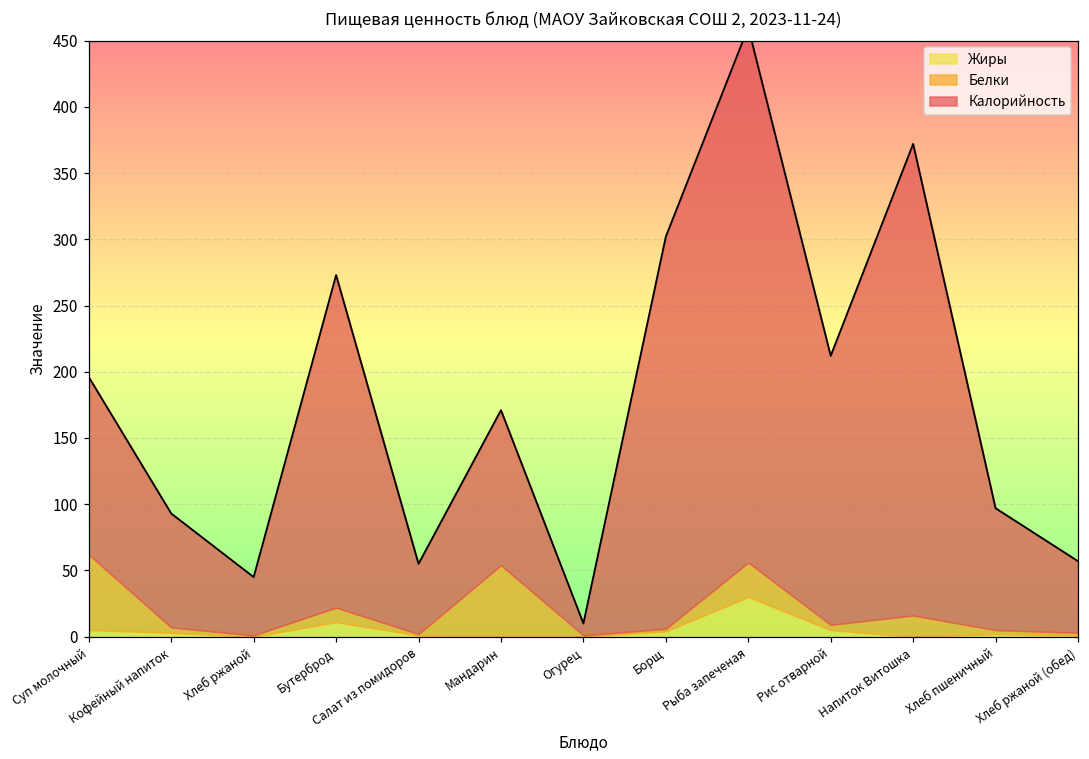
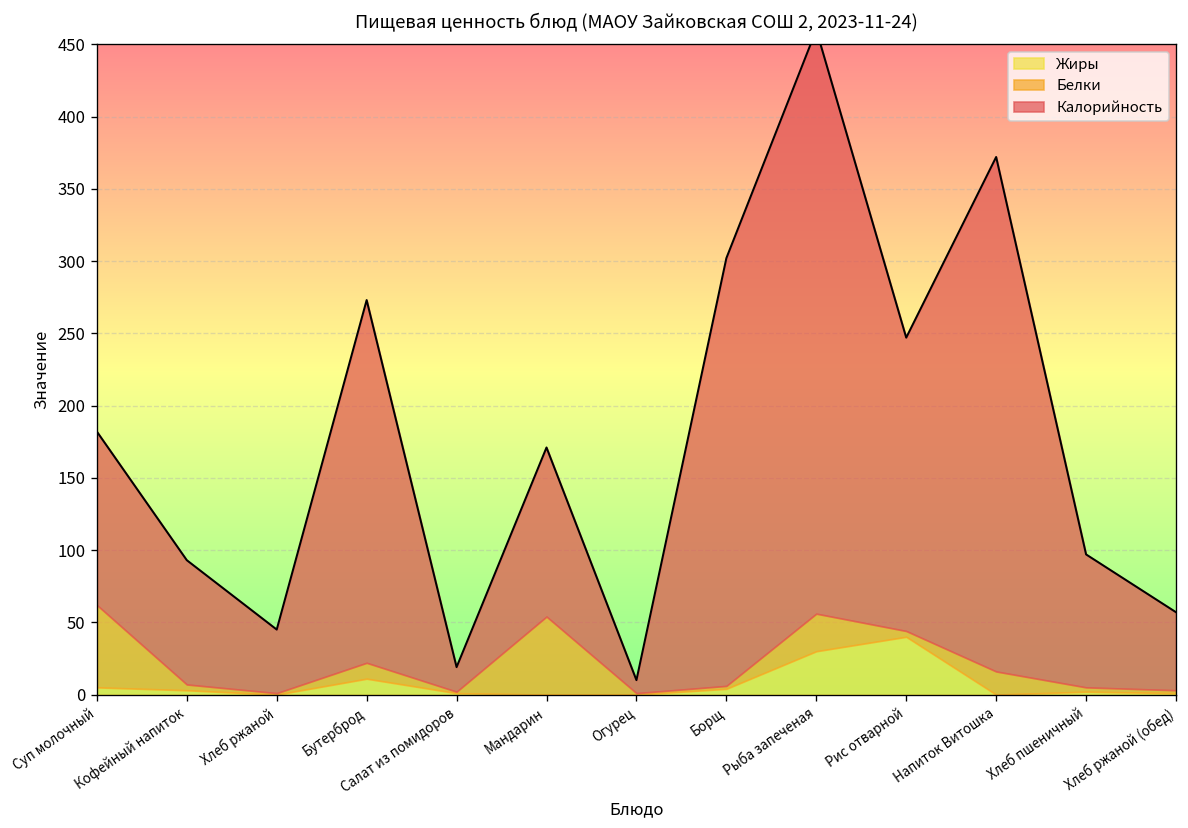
Калорийность, Суп молочный: 134 -> 120
Калорийность, Салат из помидоров: 53 -> 17
Жиры, Рис отварной: 5 -> 40
